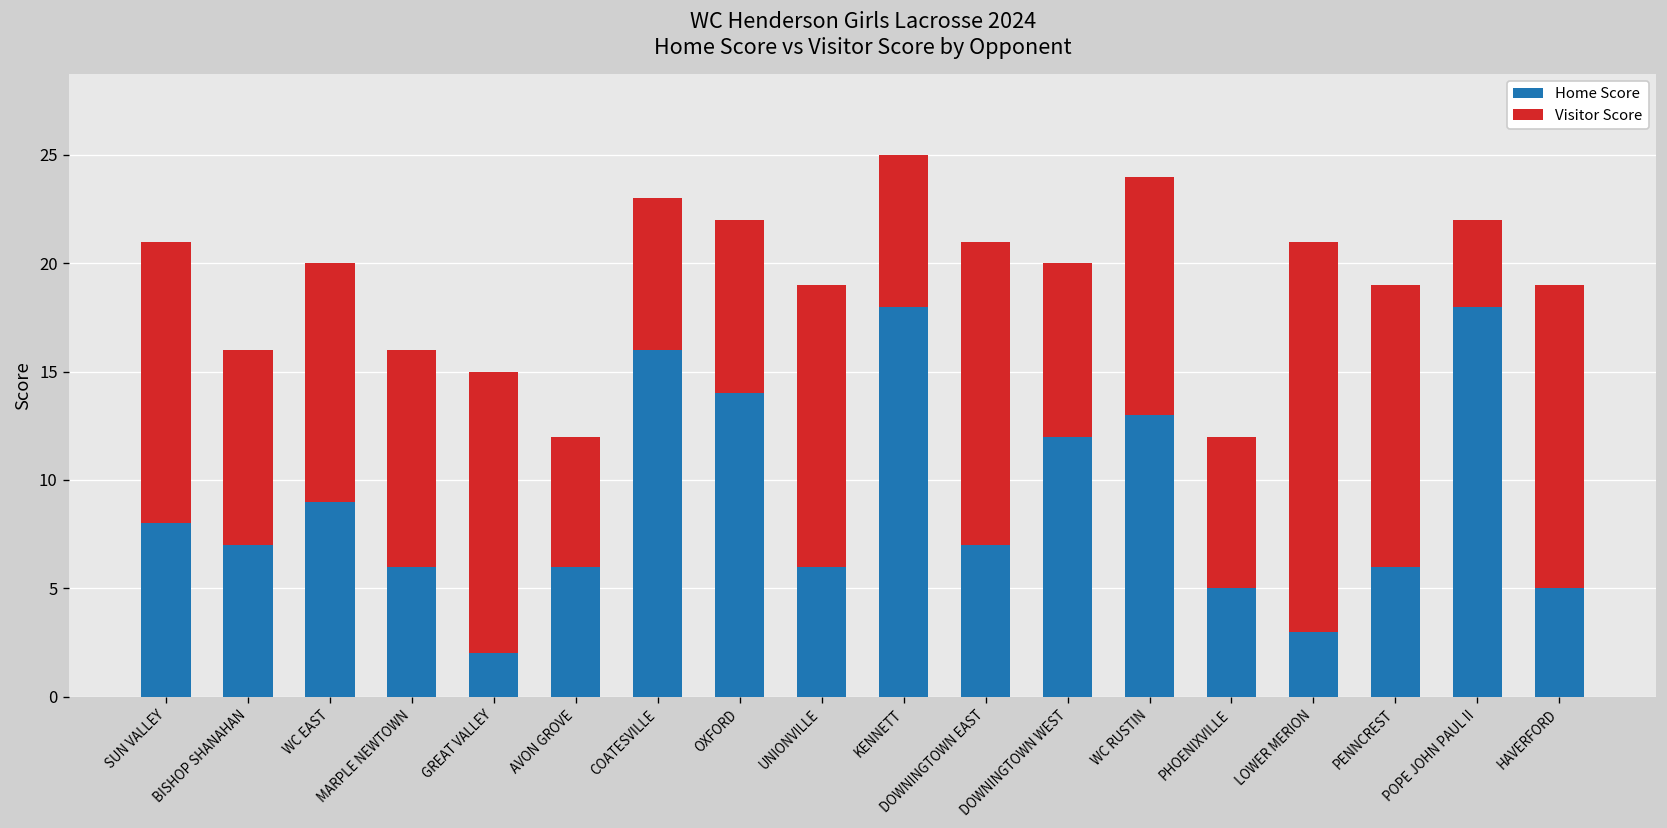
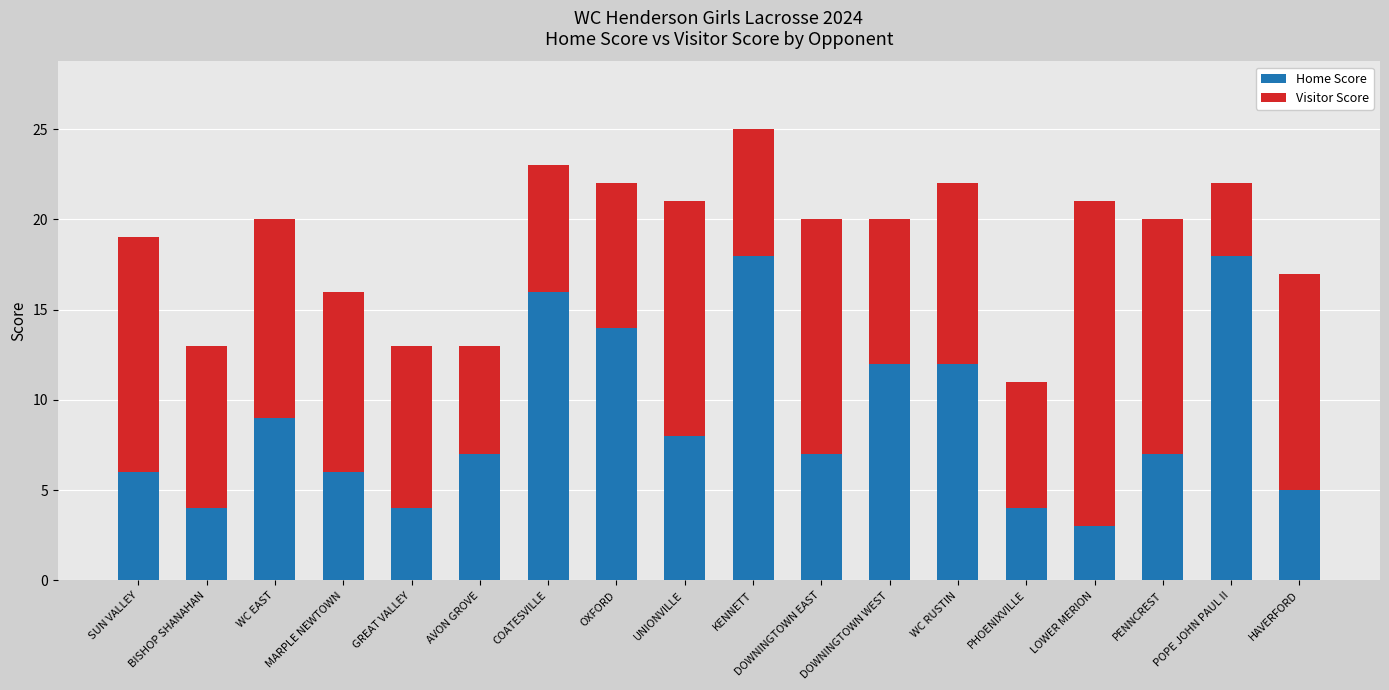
Home Score, SUN VALLEY: 8 -> 6
Home Score, BISHOP SHANAHAN: 7 -> 4
Home Score, GREAT VALLEY: 2 -> 4
Visitor Score, GREAT VALLEY: 13 -> 9
Home Score, AVON GROVE: 6 -> 7
Home Score, UNIONVILLE: 6 -> 8
Visitor Score, DOWNINGTOWN EAST: 14 -> 13
Home Score, WC RUSTIN: 13 -> 12
Visitor Score, WC RUSTIN: 11 -> 10
Home Score, PHOENIXVILLE: 5 -> 4
Home Score, PENNCREST: 6 -> 7
Visitor Score, HAVERFORD: 14 -> 12
